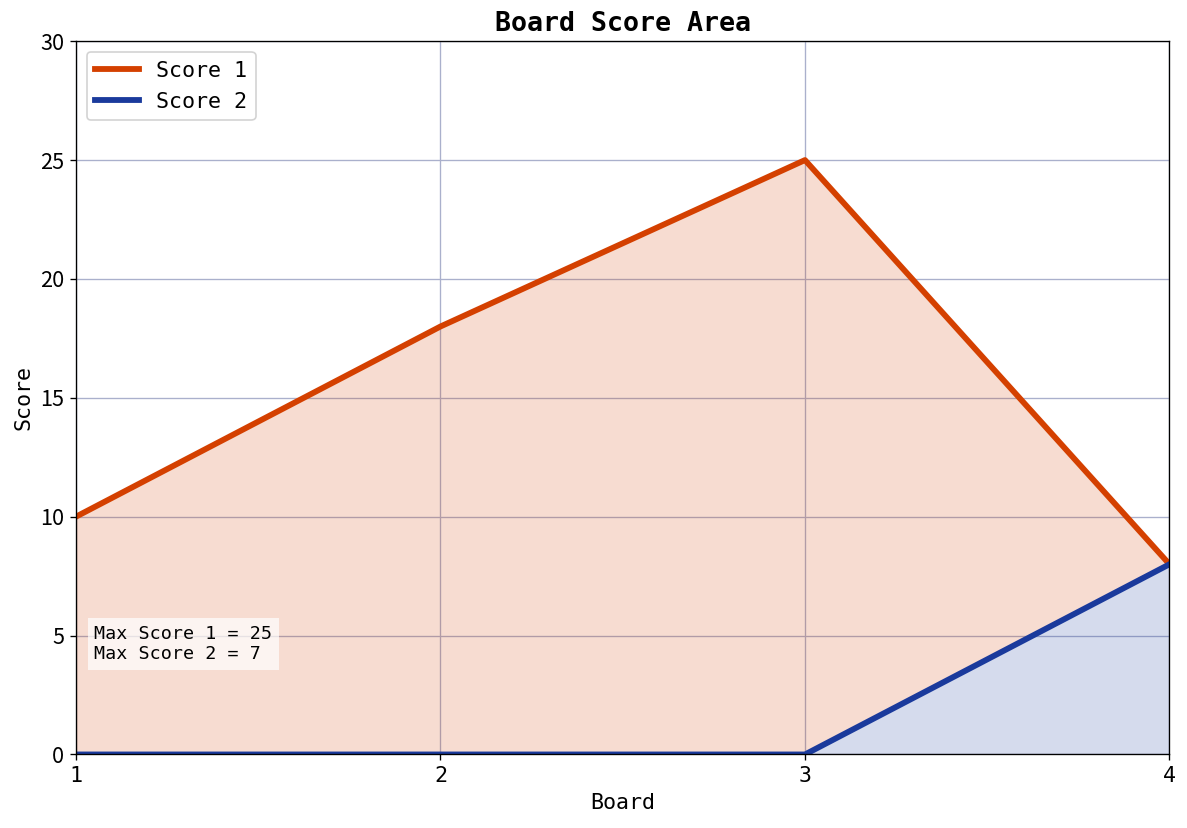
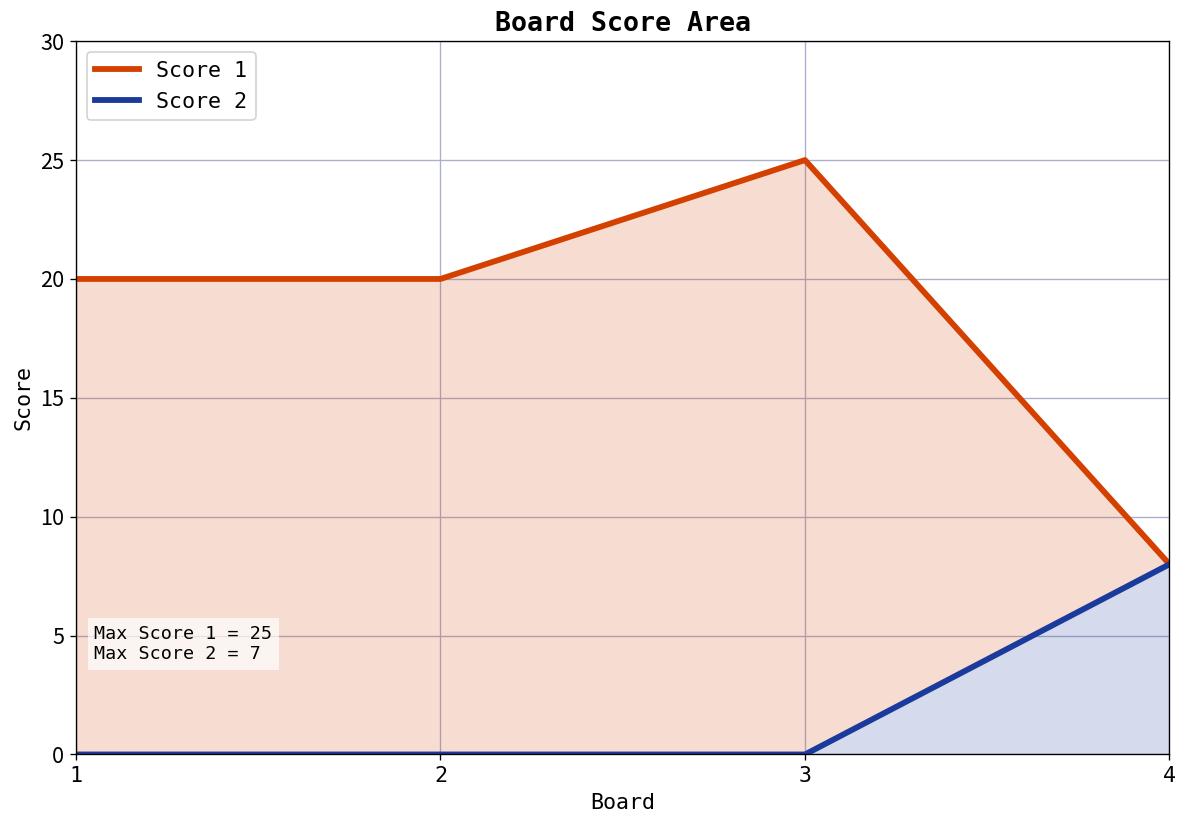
Score 1, 1: 10 -> 20
Score 1, 2: 18 -> 20
